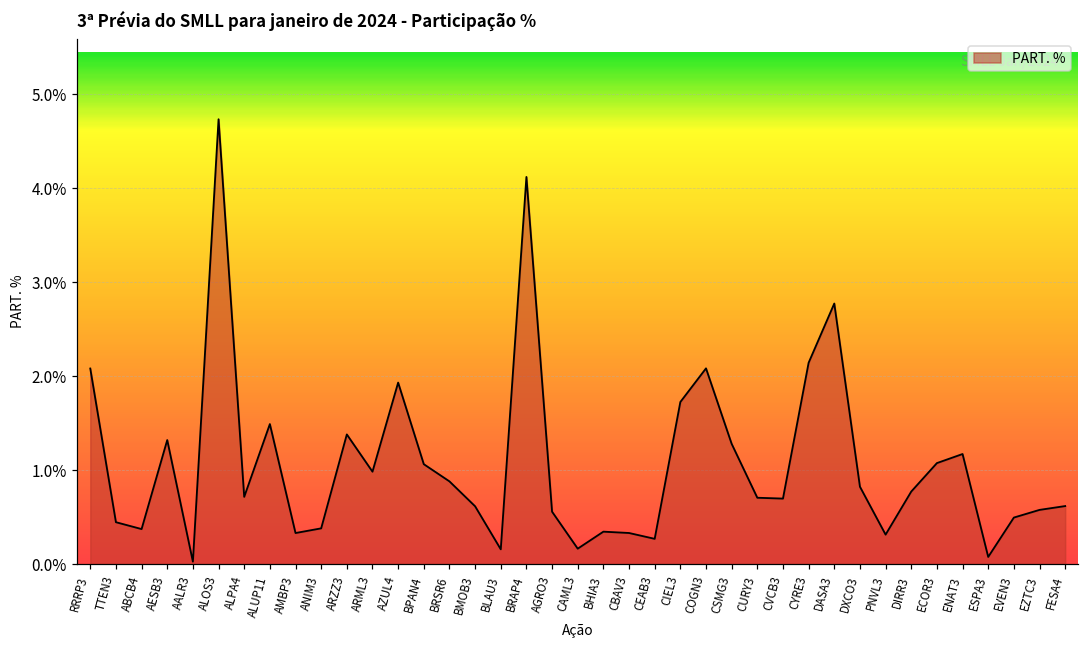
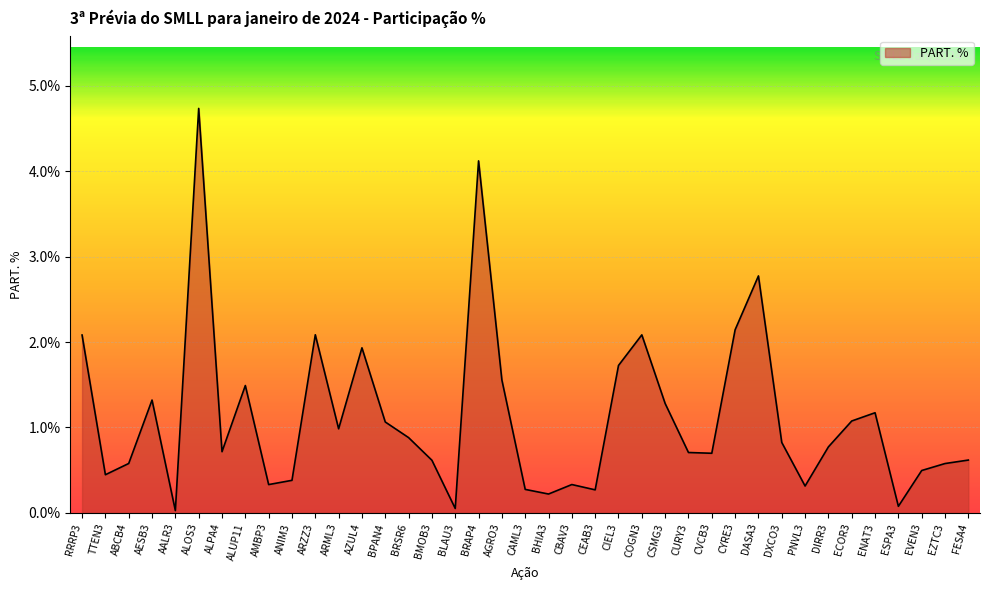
ABCB4: 0.4% -> 0.6%
ARZZ3: 1.4% -> 2.1%
BLAU3: 0.2% -> 0.1%
AGRO3: 0.6% -> 1.6%
CAML3: 0.2% -> 0.3%
BHIA3: 0.3% -> 0.2%
